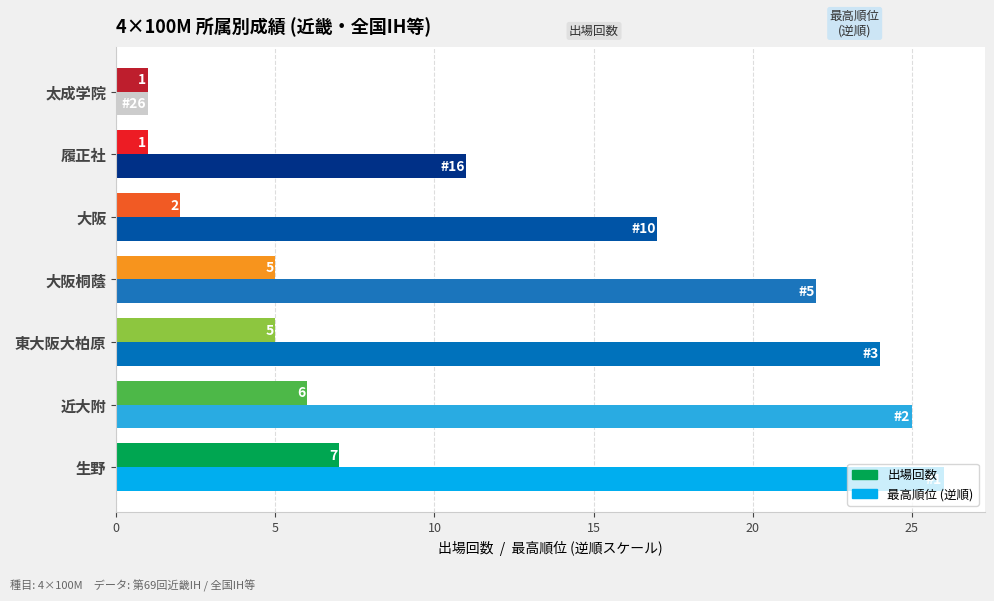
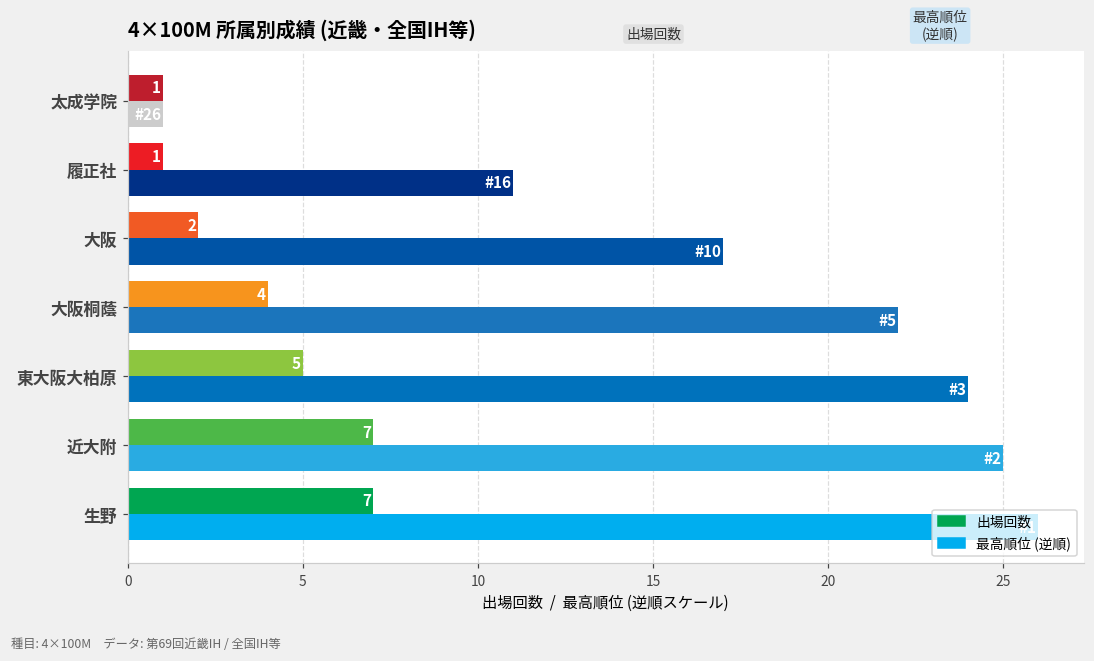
出場回数, 大阪桐蔭: 5 -> 4
出場回数, 近大附: 6 -> 7
